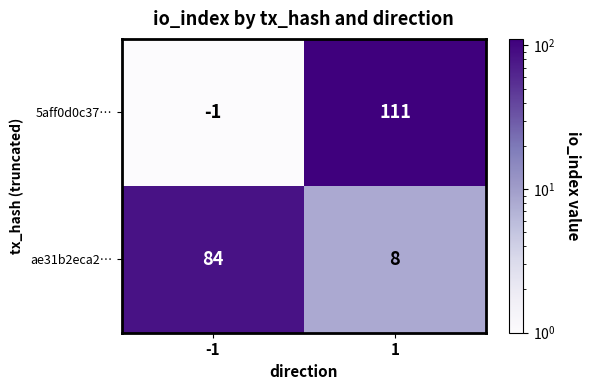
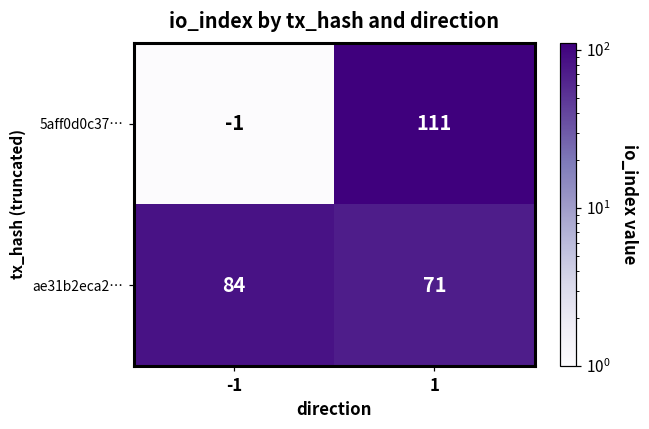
ae31b2eca2…, 1: 8 -> 71
